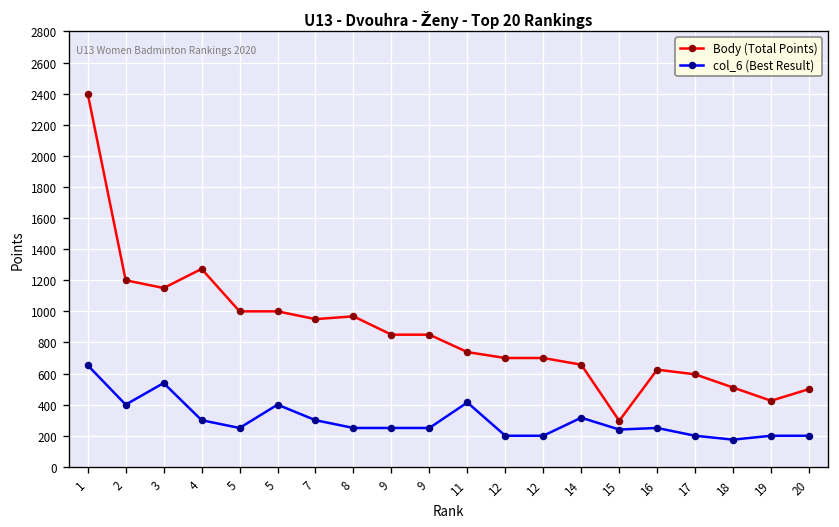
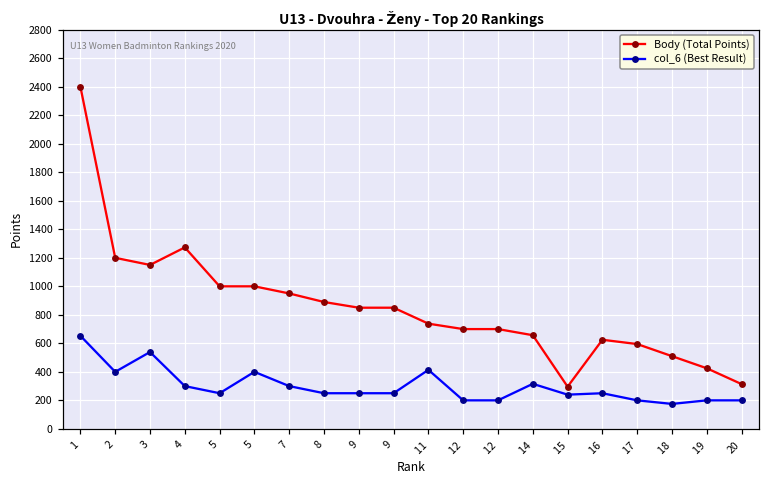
Body (Total Points), 8: 970 -> 890
Body (Total Points), 20: 500 -> 310
